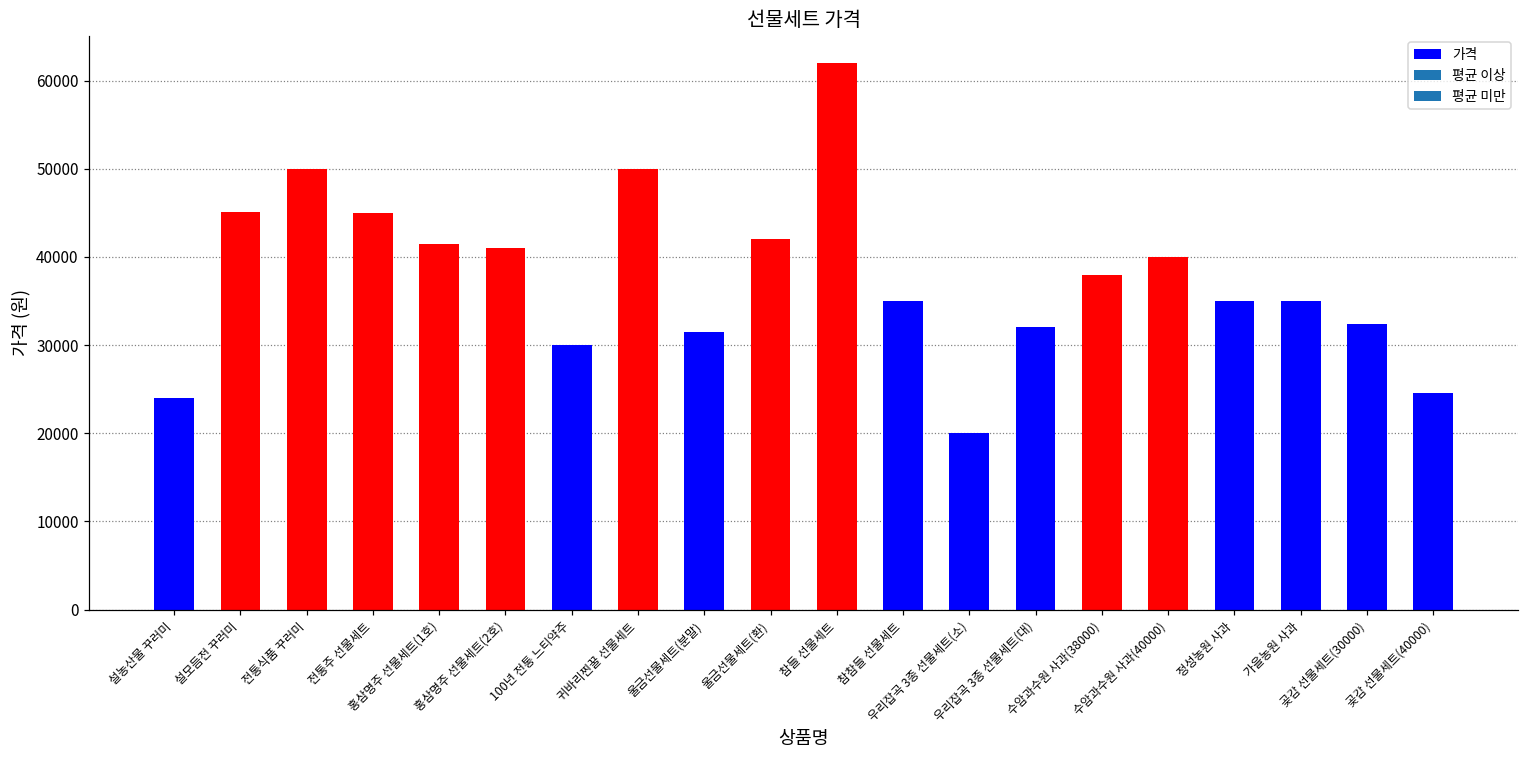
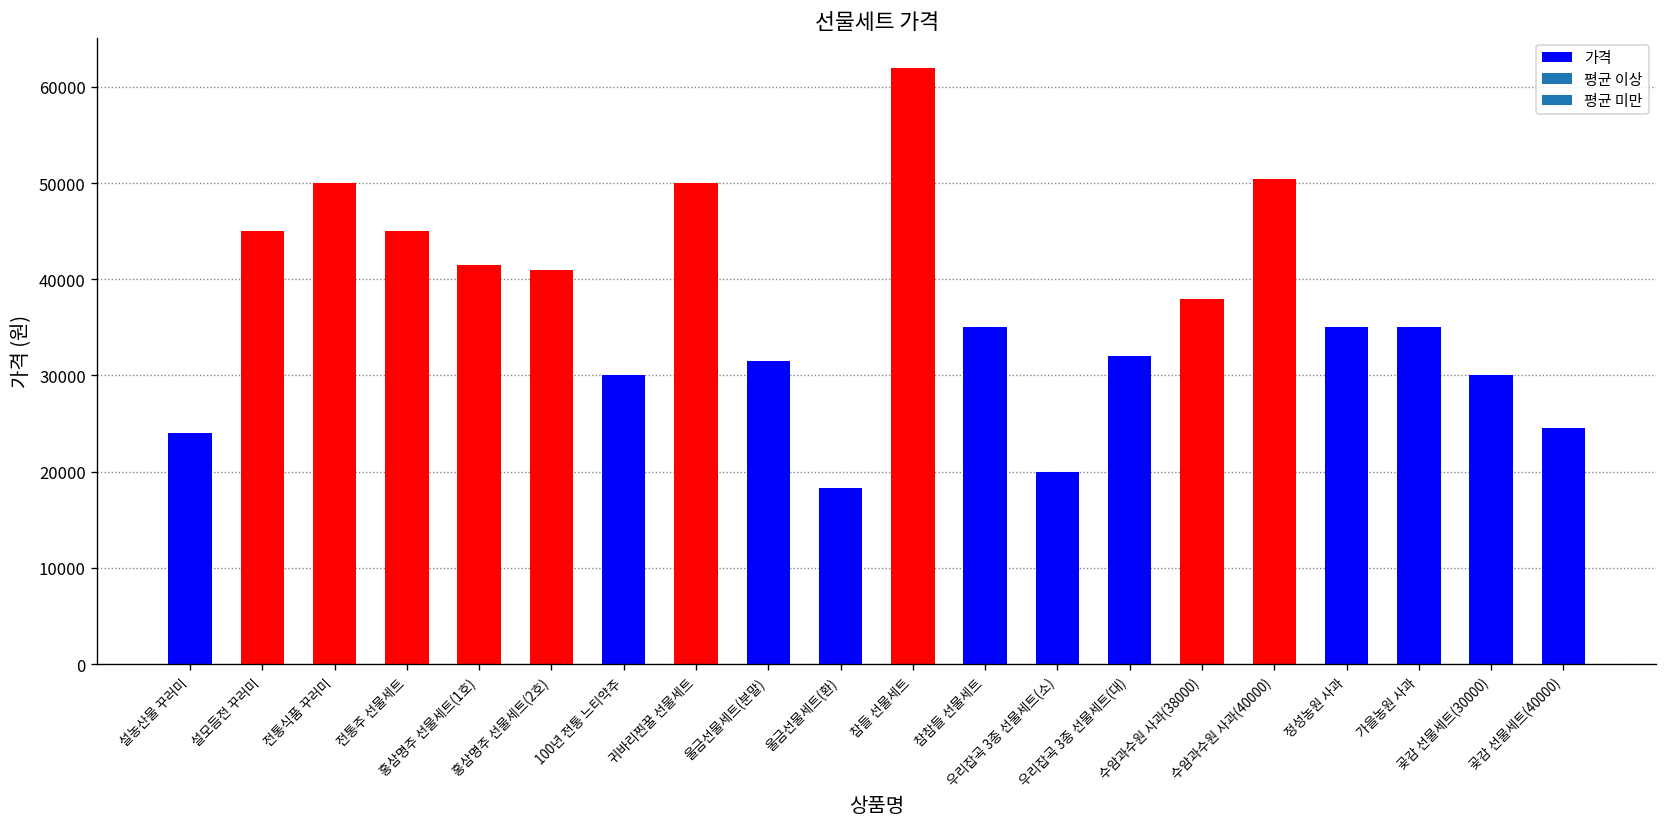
울금선물세트(환): 42000 -> 18000
수암과수원 사과(40000): 40000 -> 50000
곶감 선물세트(30000): 32000 -> 30000
